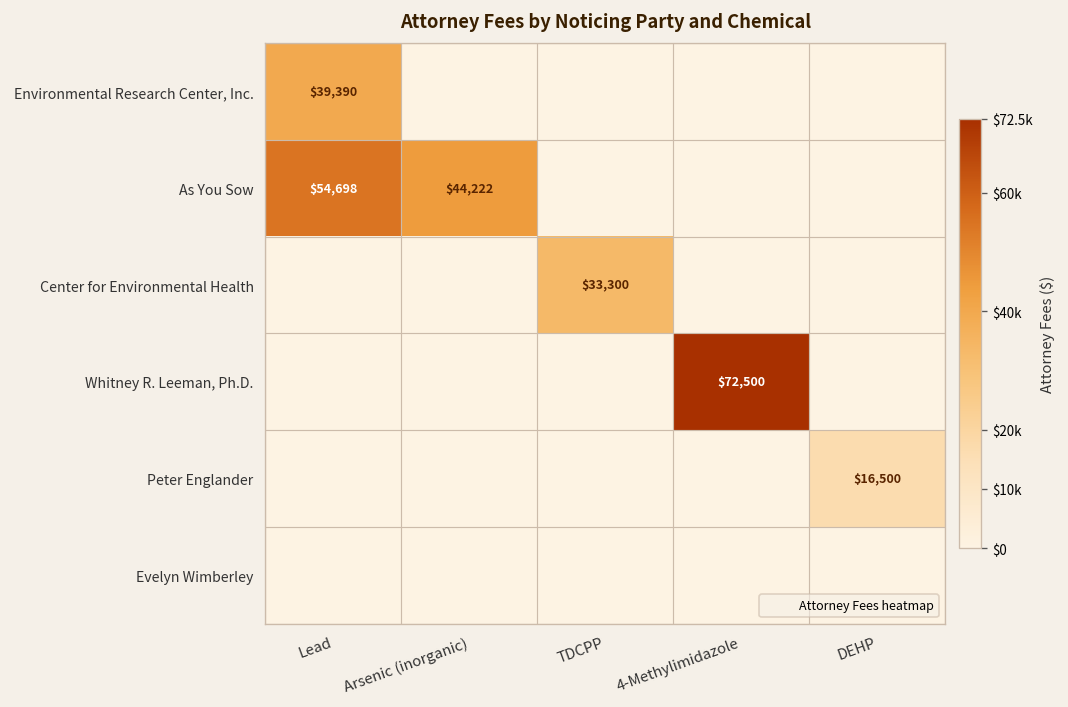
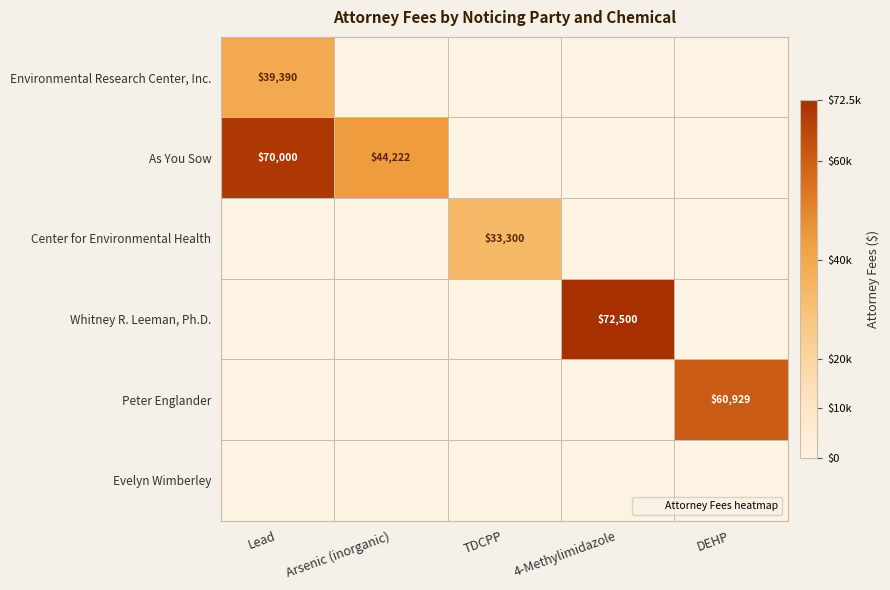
As You Sow, Lead: $54,698 -> $70,000
Peter Englander, DEHP: $16,500 -> $60,929
